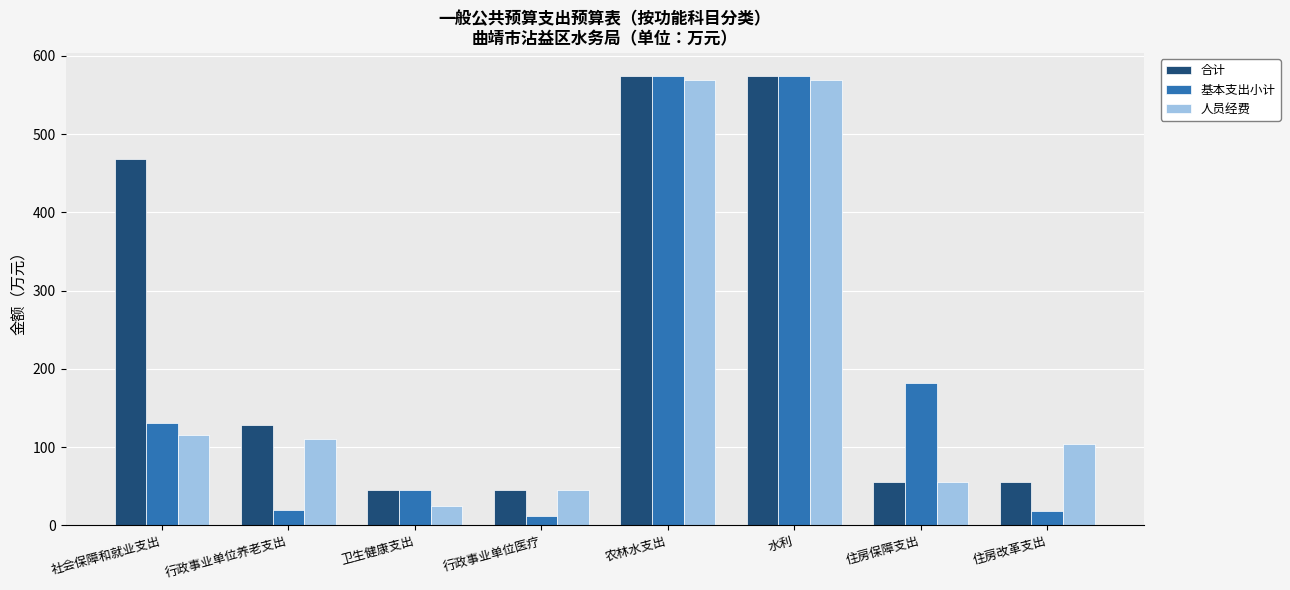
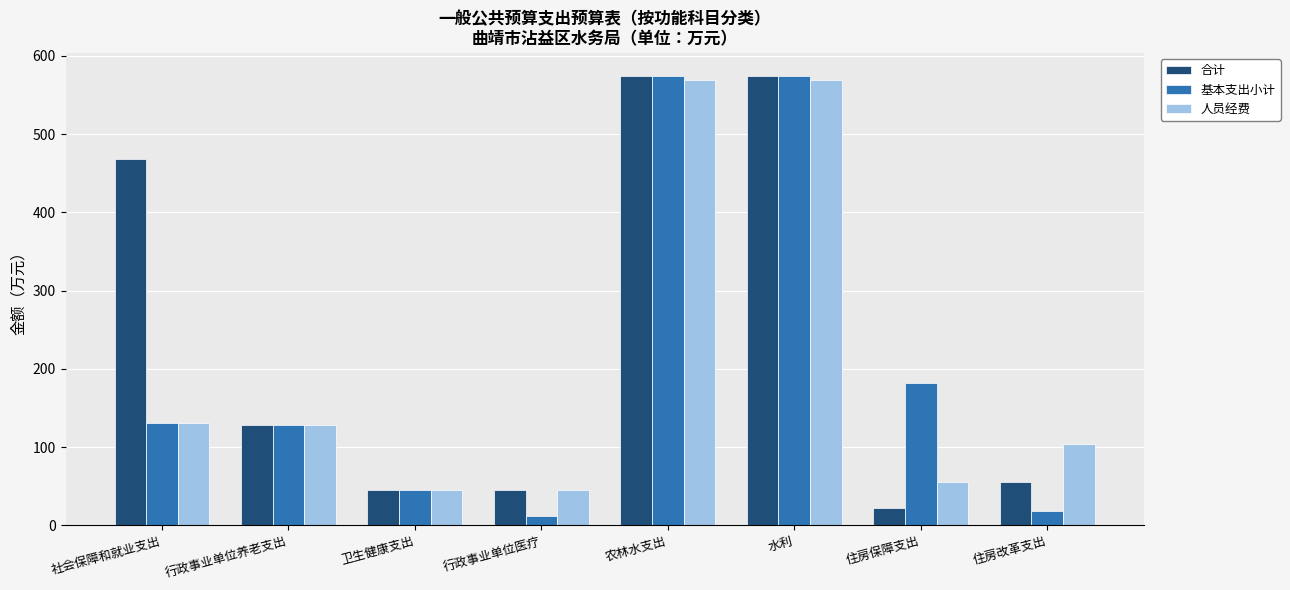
人员经费, 社会保障和就业支出: 120 -> 130
基本支出小计, 行政事业单位养老支出: 20 -> 130
人员经费, 行政事业单位养老支出: 110 -> 130
人员经费, 卫生健康支出: 30 -> 50
合计, 住房保障支出: 60 -> 20
